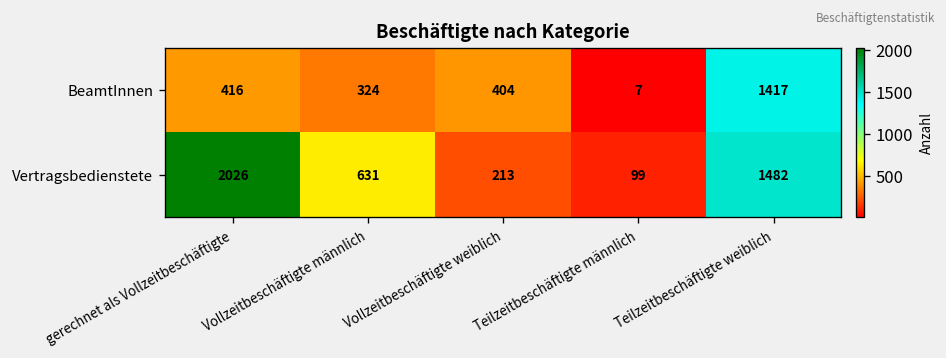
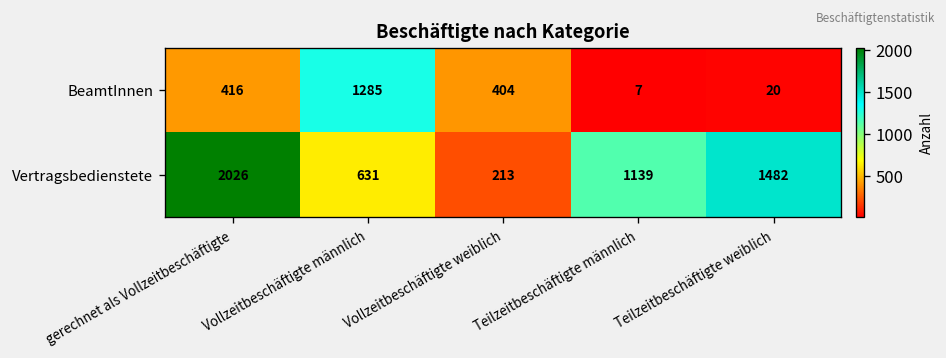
BeamtInnen, Vollzeitbeschäftigte männlich: 324 -> 1285
BeamtInnen, Teilzeitbeschäftigte weiblich: 1417 -> 20
Vertragsbedienstete, Teilzeitbeschäftigte männlich: 99 -> 1139
